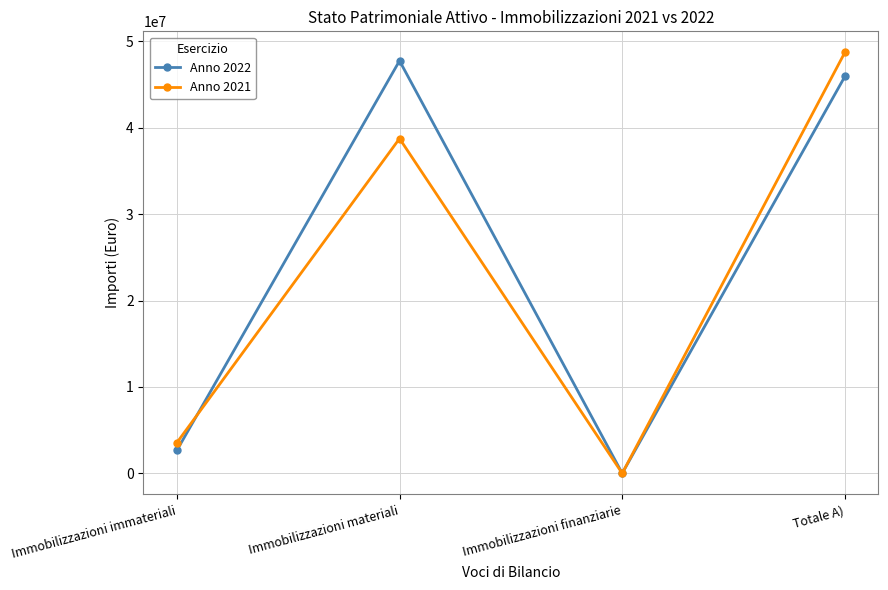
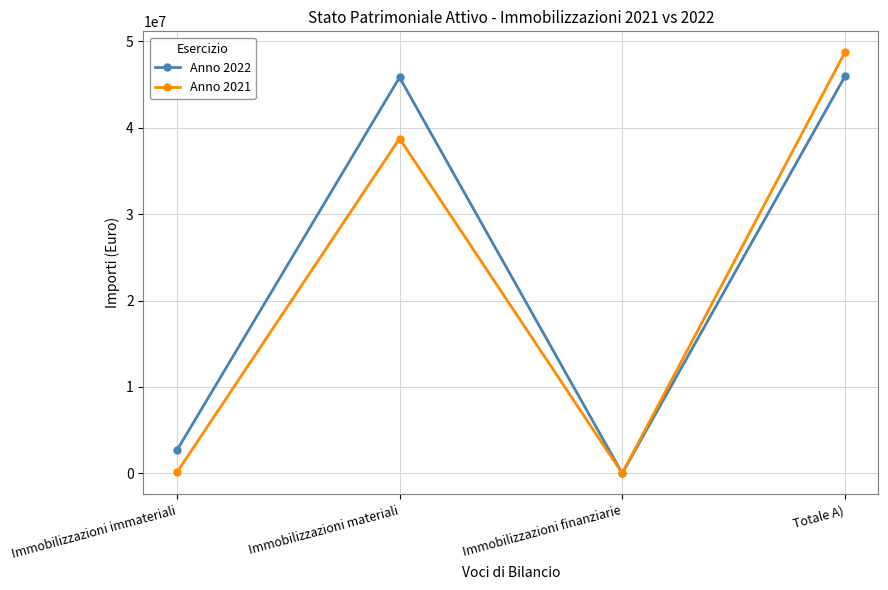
Anno 2021, Immobilizzazioni immateriali: 4000000 -> 0
Anno 2022, Immobilizzazioni materiali: 48000000 -> 46000000
